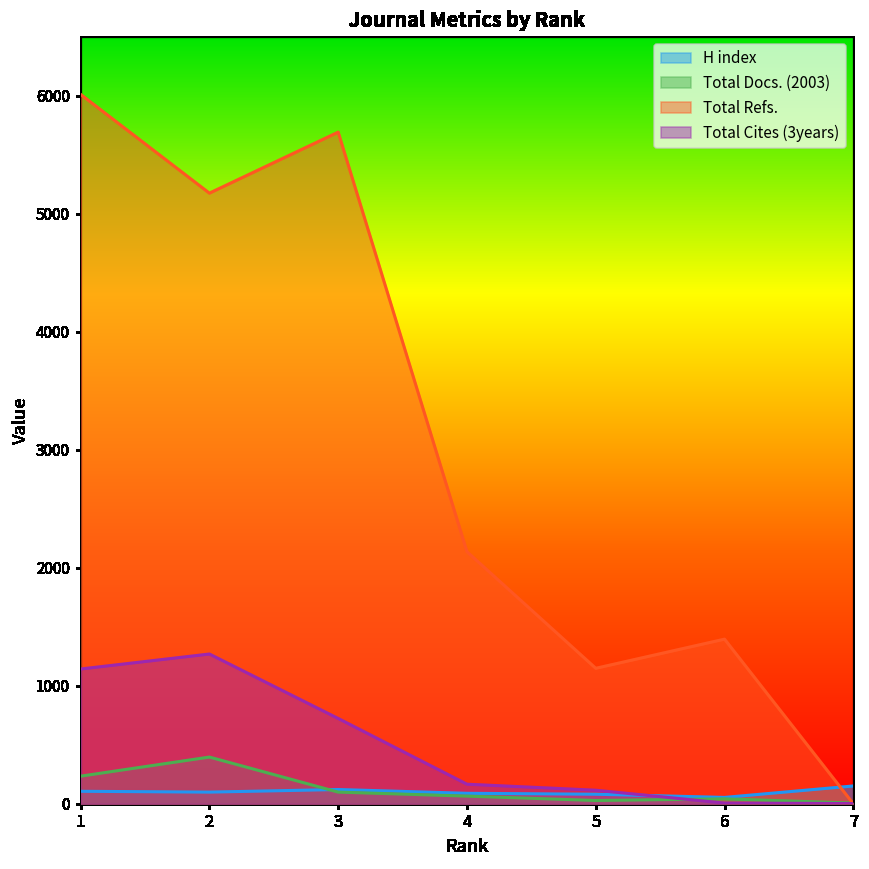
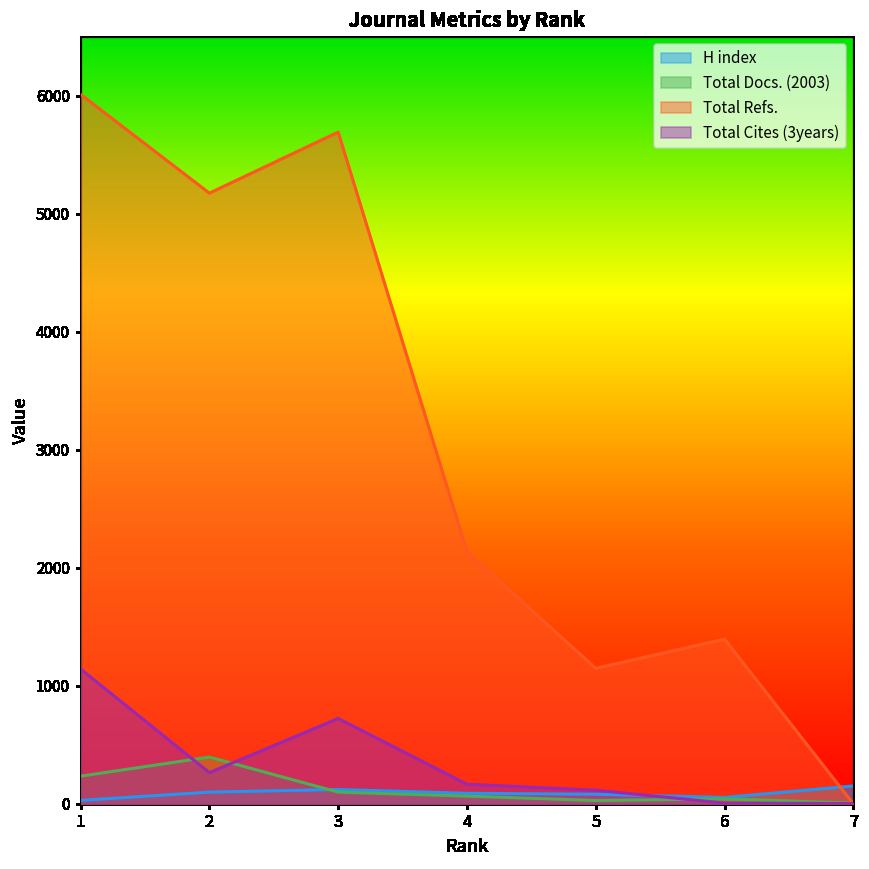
H index, 1: 110 -> 30
Total Cites (3years), 2: 1270 -> 260
